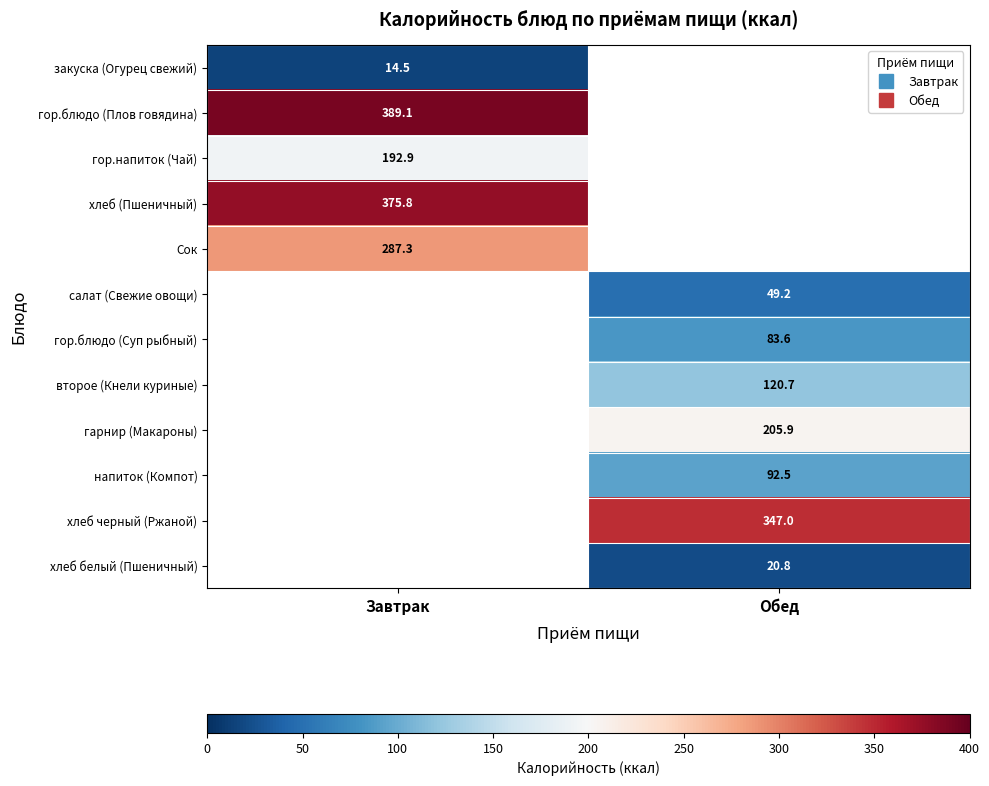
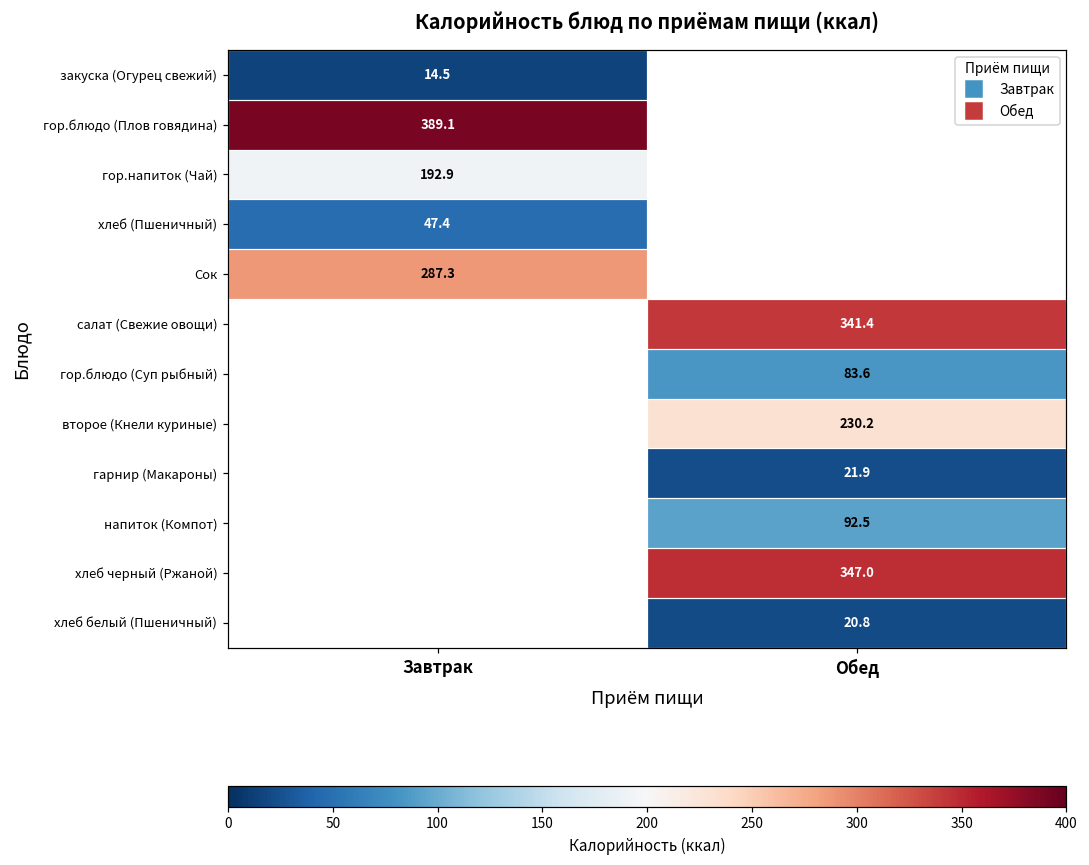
хлеб (Пшеничный), Завтрак: 375.8 -> 47.4
салат (Свежие овощи), Обед: 49.2 -> 341.4
второе (Кнели куриные), Обед: 120.7 -> 230.2
гарнир (Макароны), Обед: 205.9 -> 21.9
